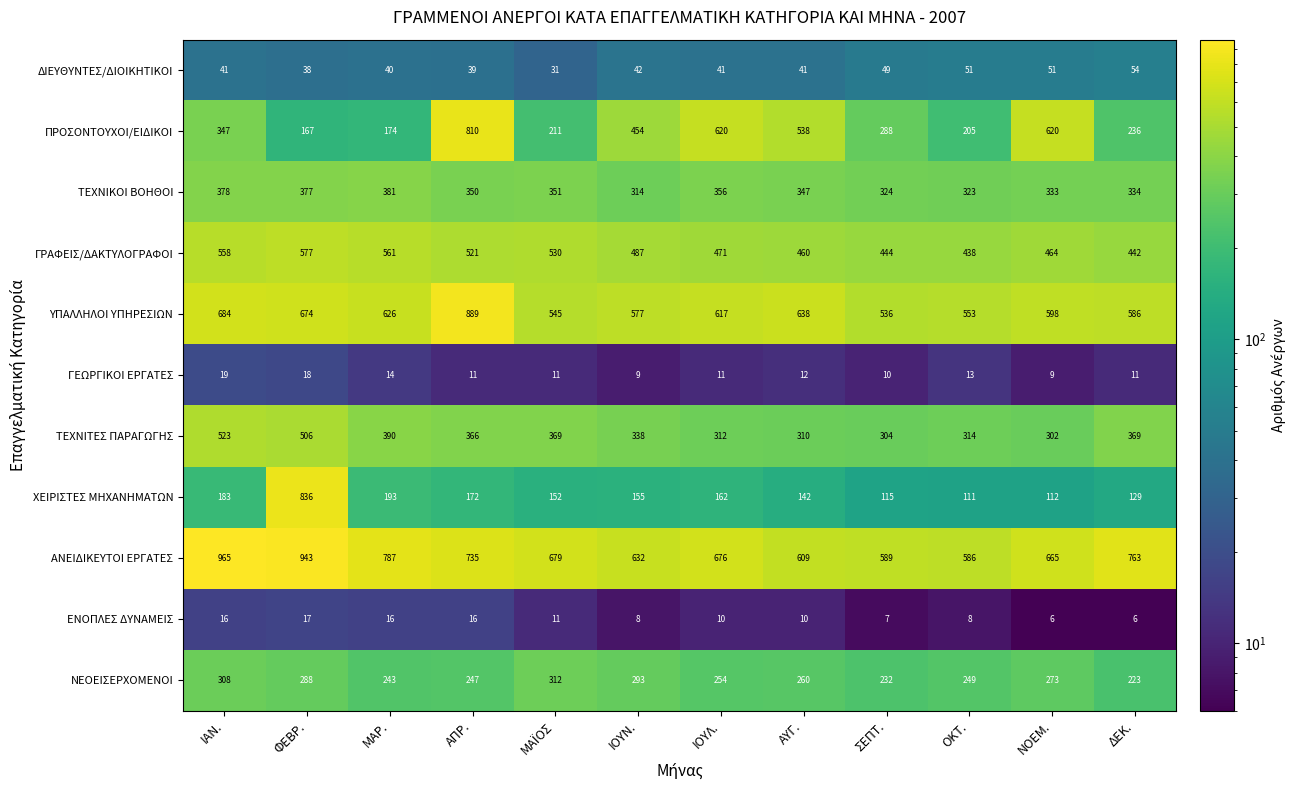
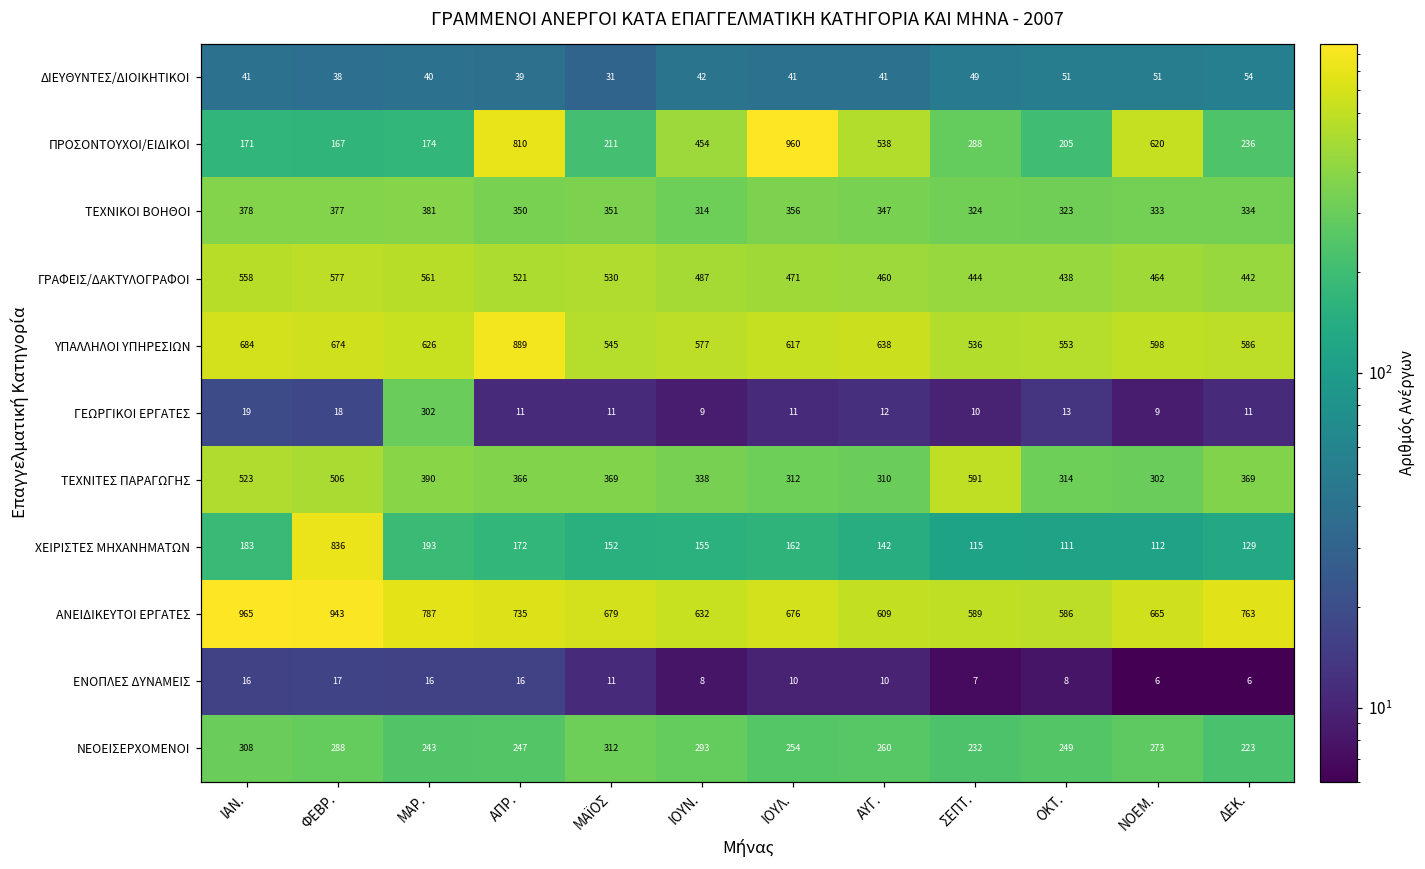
ΠΡΟΣΟΝΤΟΥΧΟΙ/ΕΙΔΙΚΟΙ, ΙΑΝ.: 347 -> 171
ΠΡΟΣΟΝΤΟΥΧΟΙ/ΕΙΔΙΚΟΙ, ΙΟΥΛ.: 620 -> 960
ΓΕΩΡΓΙΚΟΙ ΕΡΓΑΤΕΣ, ΜΑΡ.: 14 -> 302
ΤΕΧΝΙΤΕΣ ΠΑΡΑΓΩΓΗΣ, ΣΕΠΤ.: 304 -> 591
